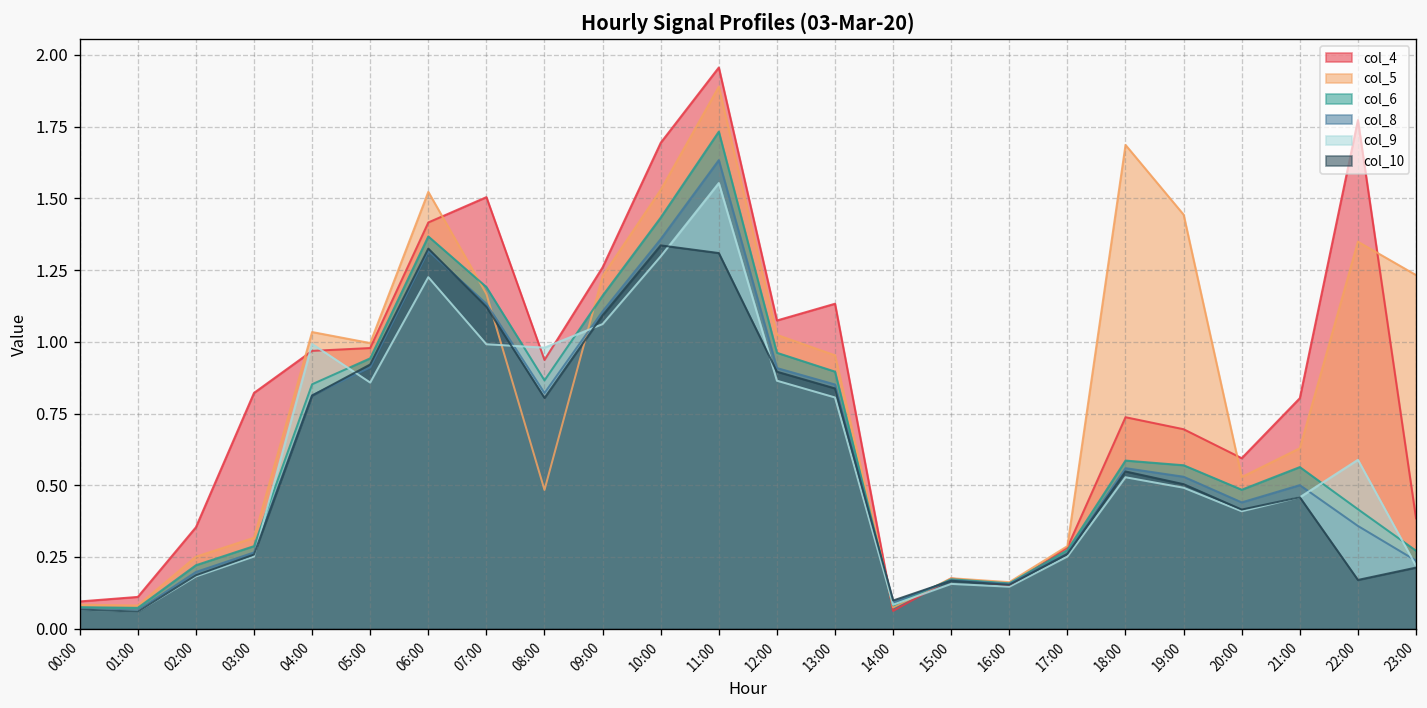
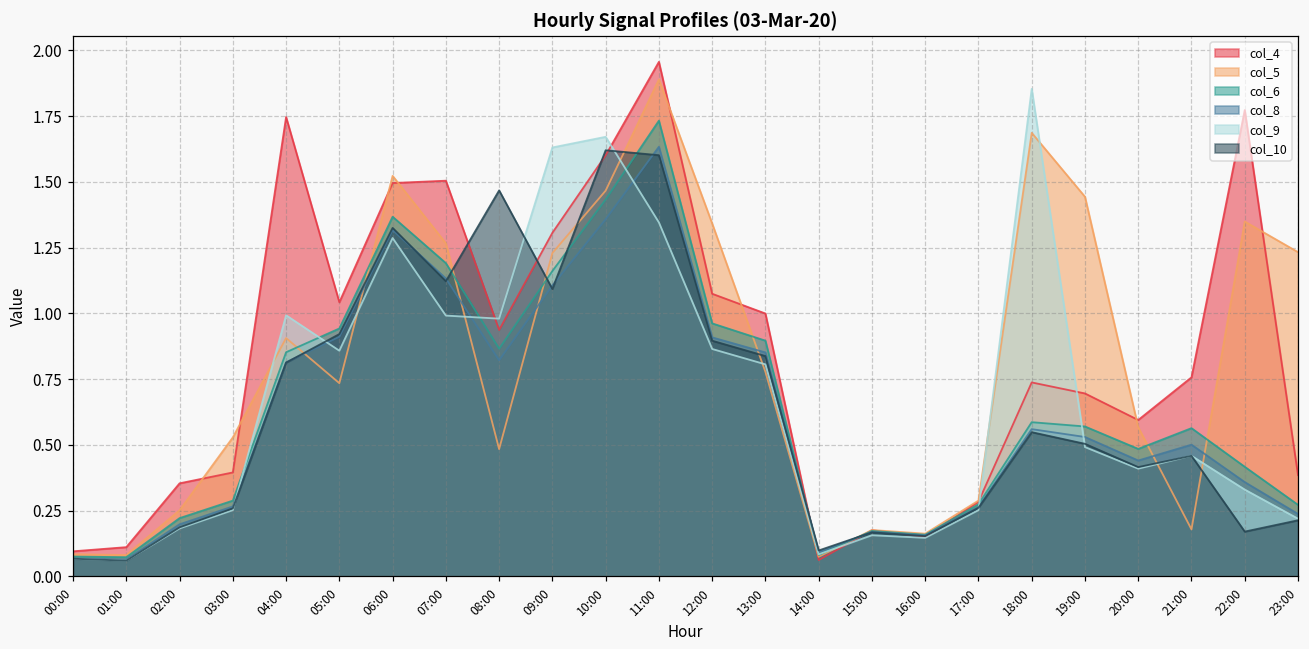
col_4, 03:00: 0.82 -> 0.40
col_5, 03:00: 0.32 -> 0.53
col_4, 04:00: 0.97 -> 1.75
col_5, 04:00: 1.03 -> 0.91
col_4, 05:00: 0.98 -> 1.04
col_5, 05:00: 1.00 -> 0.73
col_4, 06:00: 1.42 -> 1.50
col_9, 06:00: 1.23 -> 1.29
col_5, 07:00: 1.17 -> 1.27
col_10, 08:00: 0.80 -> 1.47
col_4, 09:00: 1.26 -> 1.31
col_9, 09:00: 1.06 -> 1.63
col_4, 10:00: 1.69 -> 1.60
col_5, 10:00: 1.53 -> 1.47
col_9, 10:00: 1.30 -> 1.67
col_10, 10:00: 1.34 -> 1.62
col_9, 11:00: 1.55 -> 1.35
col_10, 11:00: 1.31 -> 1.60
col_5, 12:00: 1.02 -> 1.34
col_4, 13:00: 1.13 -> 1.00
col_5, 13:00: 0.95 -> 0.78
col_9, 18:00: 0.53 -> 1.85
col_5, 20:00: 0.53 -> 0.57
col_4, 21:00: 0.80 -> 0.76
col_5, 21:00: 0.63 -> 0.18
col_9, 22:00: 0.59 -> 0.33
